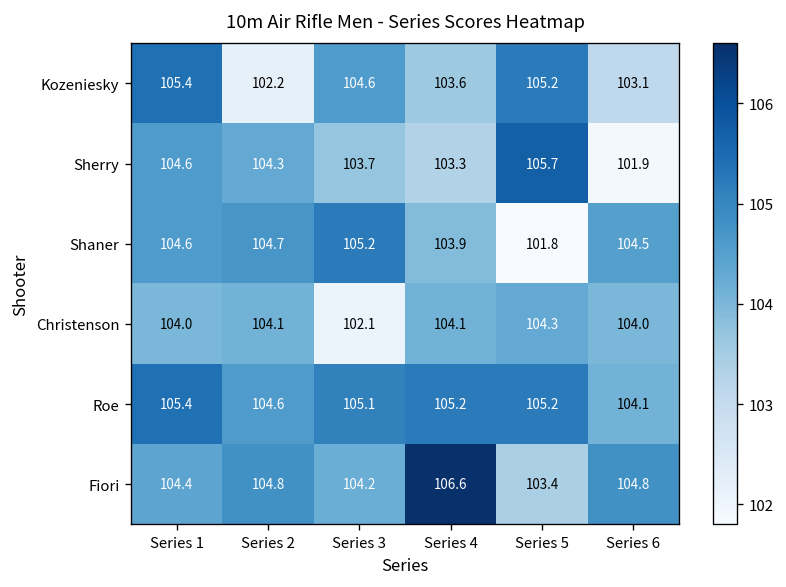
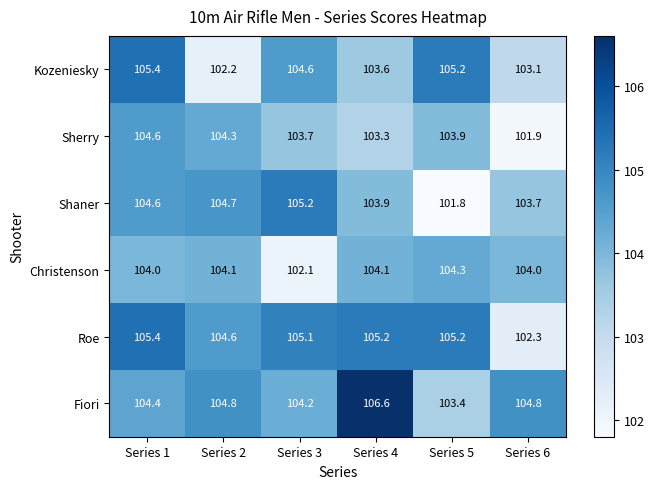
Sherry, Series 5: 105.7 -> 103.9
Shaner, Series 6: 104.5 -> 103.7
Roe, Series 6: 104.1 -> 102.3
